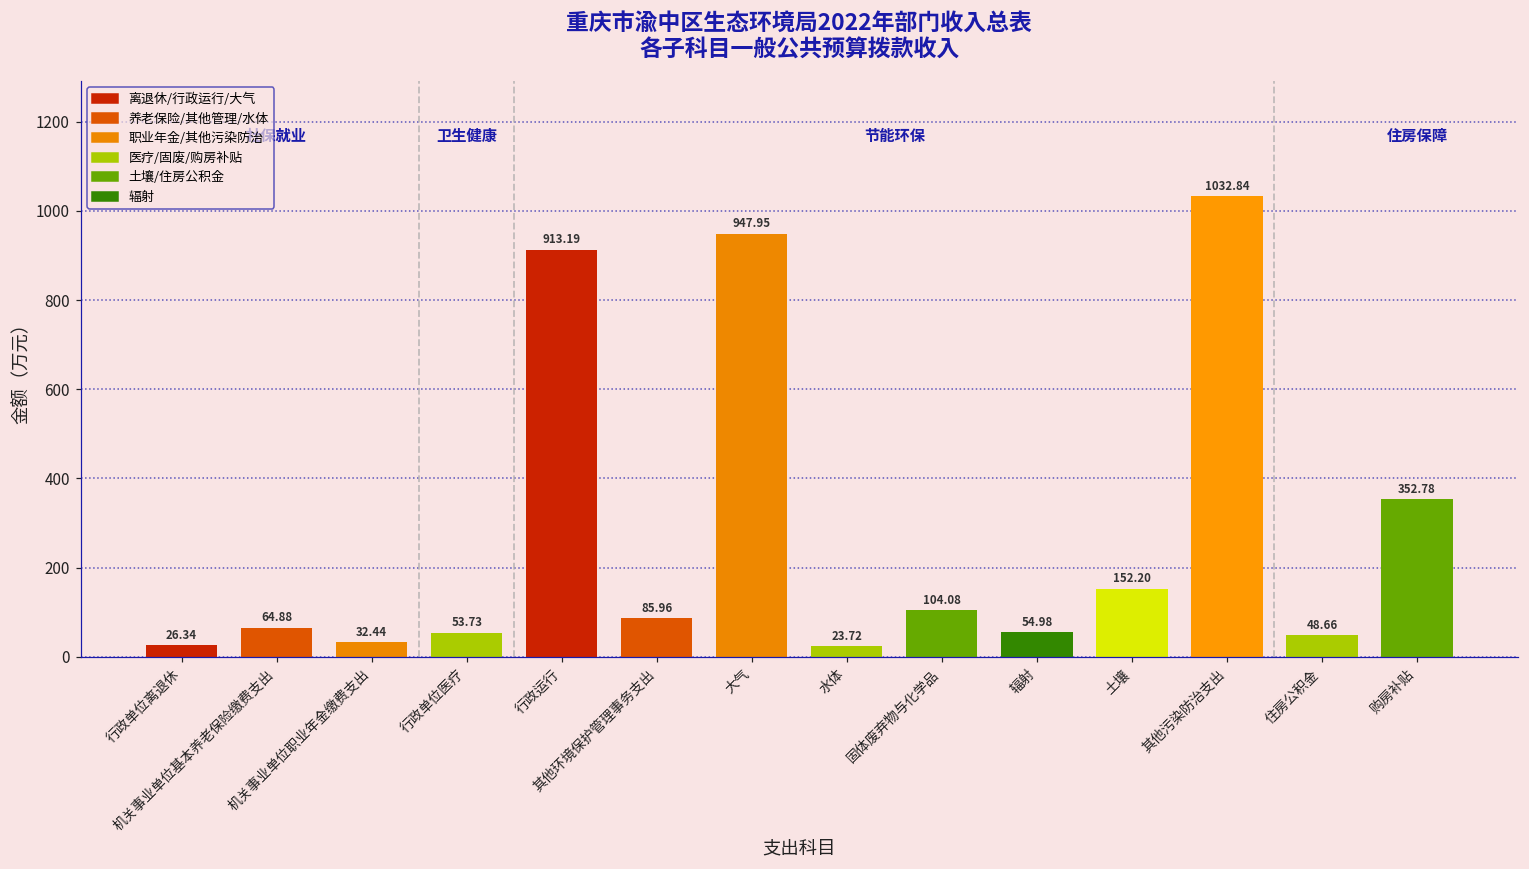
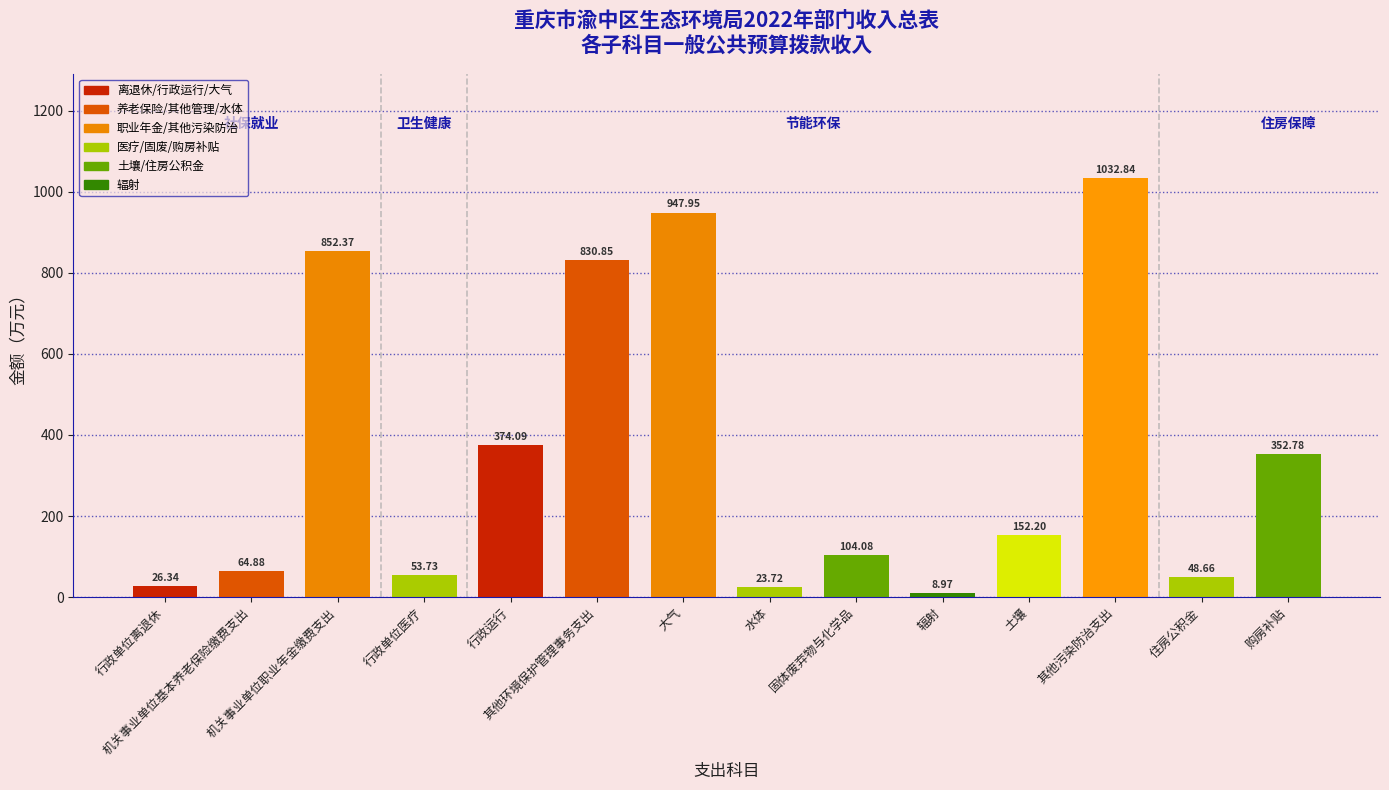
机关事业单位职业年金缴费支出: 32.44 -> 852.37
行政运行: 913.19 -> 374.09
其他环境保护管理事务支出: 85.96 -> 830.85
辐射: 54.98 -> 8.97
